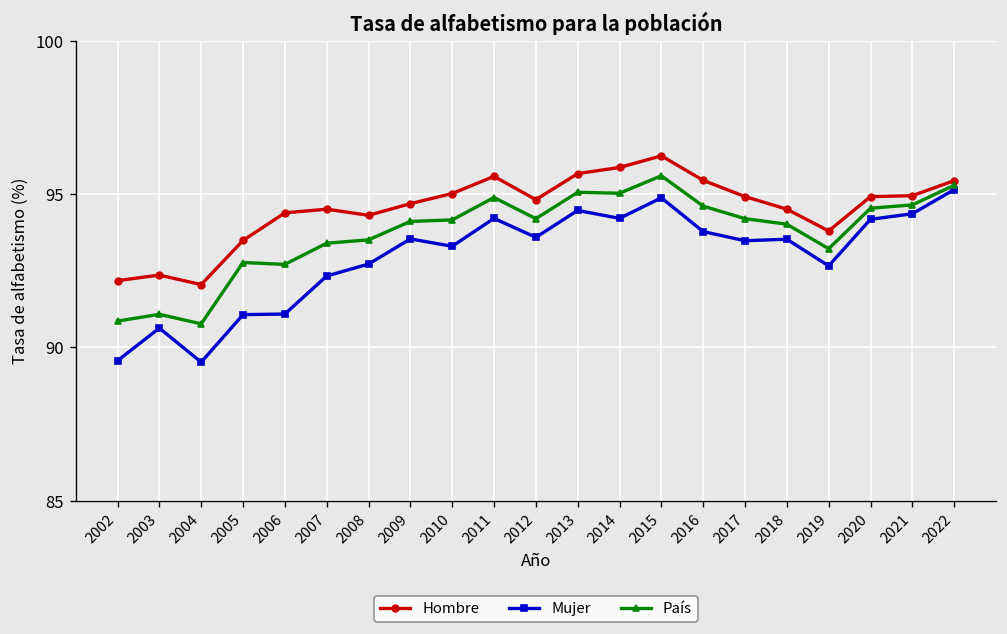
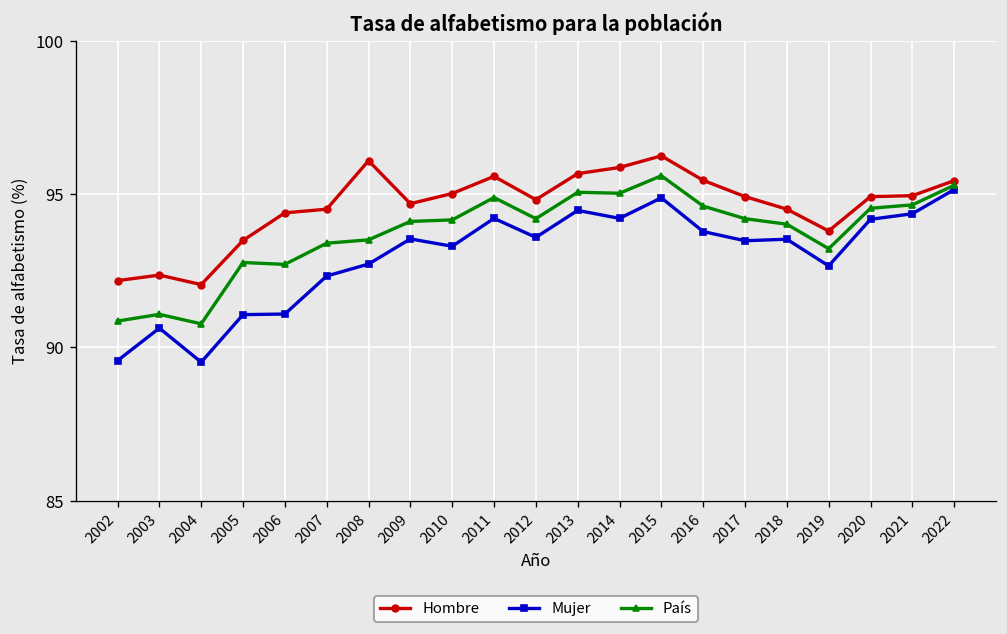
Hombre, 2008: 94.3 -> 96.1
